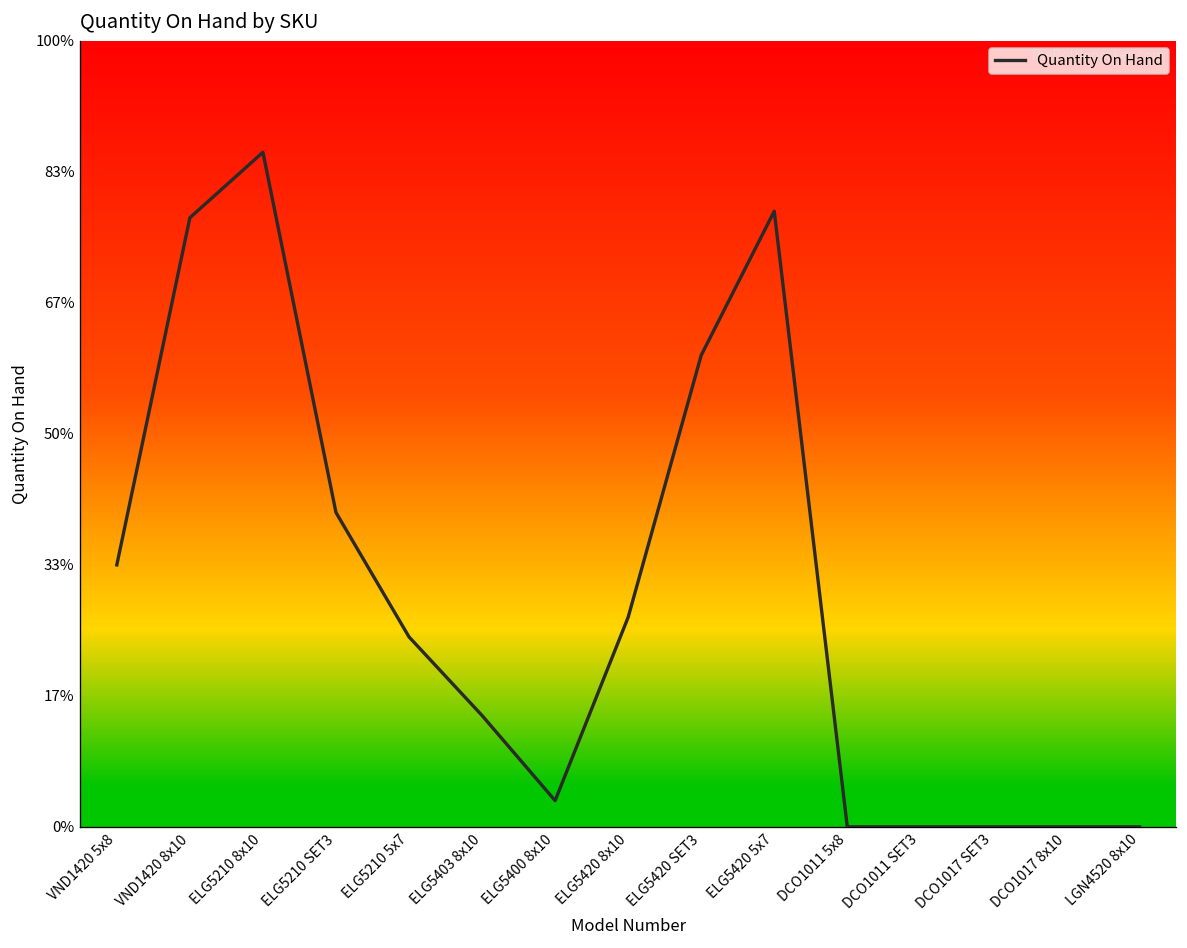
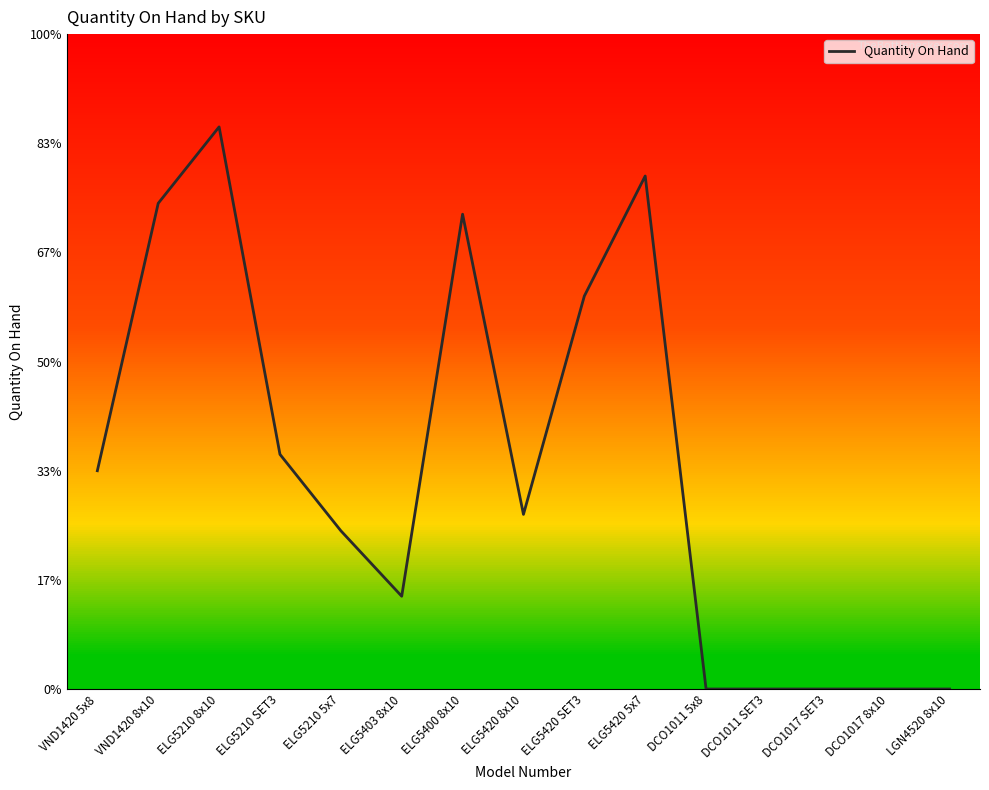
Quantity On Hand, VND1420 8x10: 78% -> 74%
Quantity On Hand, ELG5210 SET3: 40% -> 36%
Quantity On Hand, ELG5400 8x10: 3% -> 73%
